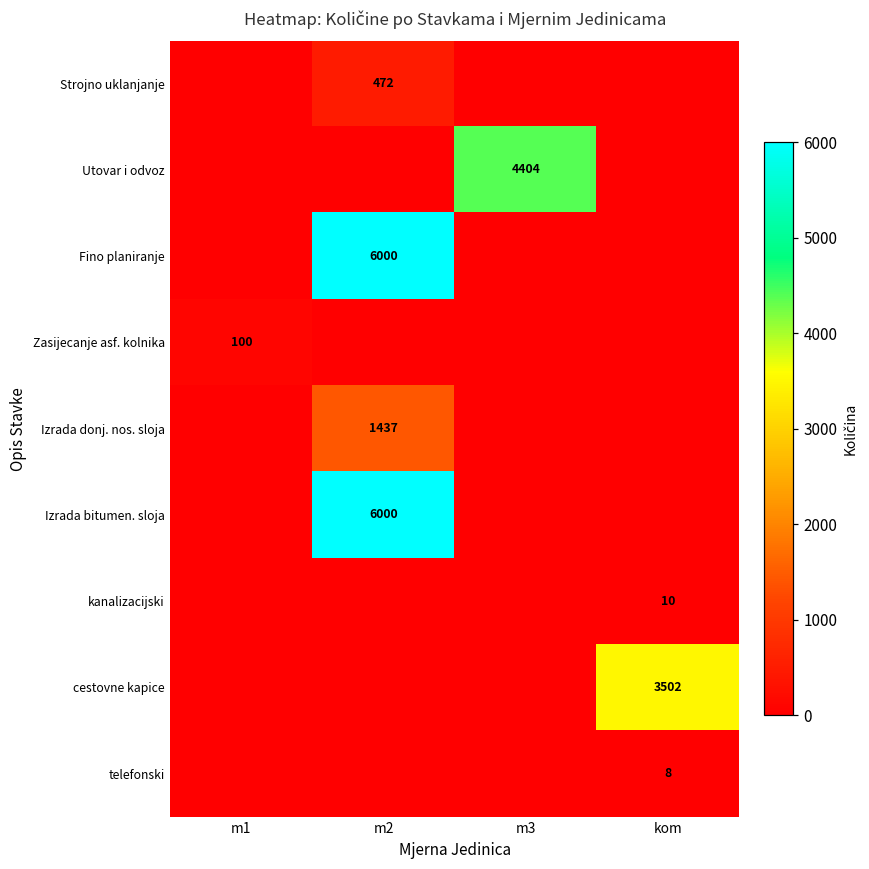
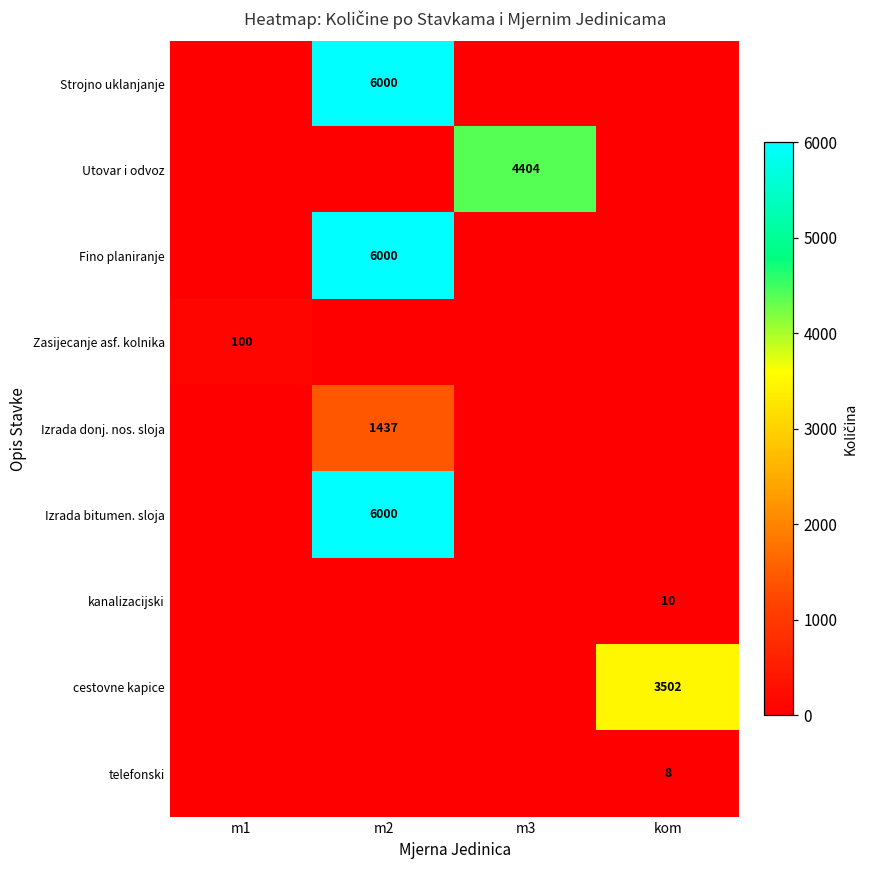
Strojno uklanjanje, m2: 472 -> 6000
